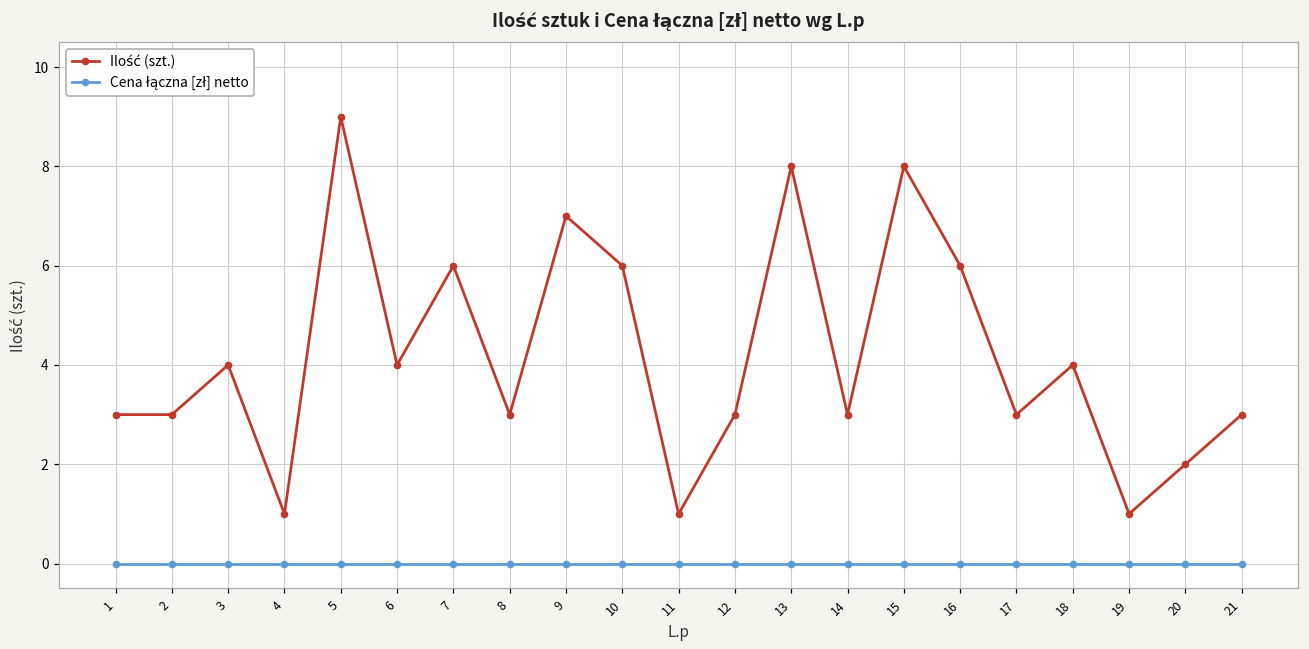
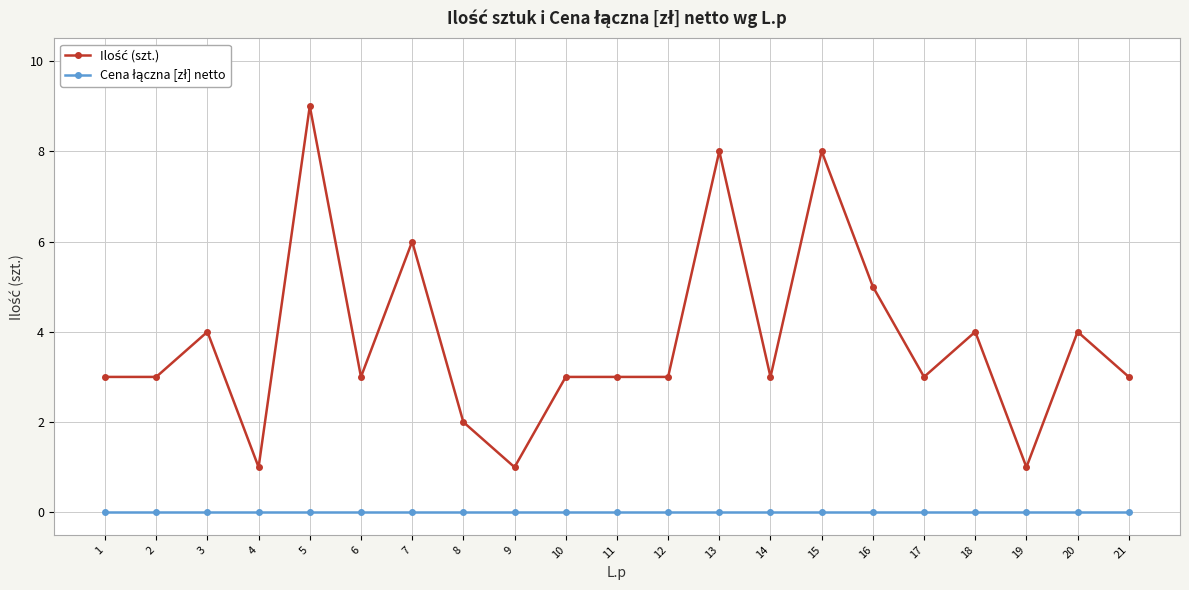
Ilość (szt.), 6: 4 -> 3
Ilość (szt.), 8: 3 -> 2
Ilość (szt.), 9: 7 -> 1
Ilość (szt.), 10: 6 -> 3
Ilość (szt.), 11: 1 -> 3
Ilość (szt.), 16: 6 -> 5
Ilość (szt.), 20: 2 -> 4
